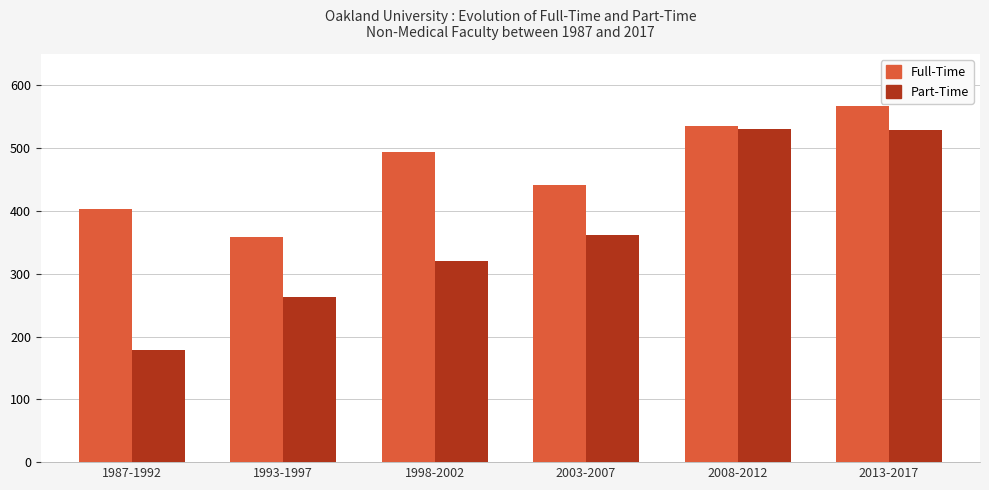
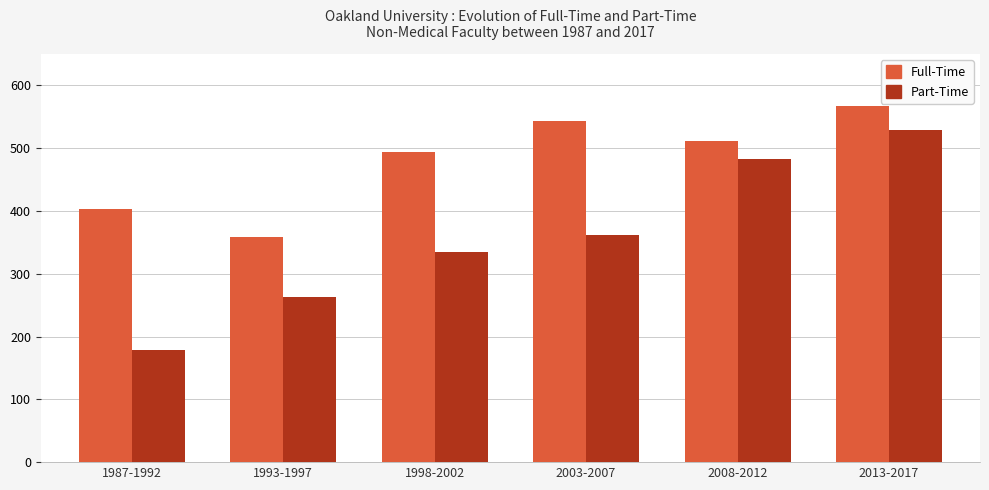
Part-Time, 1998-2002: 320 -> 330
Full-Time, 2003-2007: 440 -> 540
Full-Time, 2008-2012: 540 -> 510
Part-Time, 2008-2012: 530 -> 480
